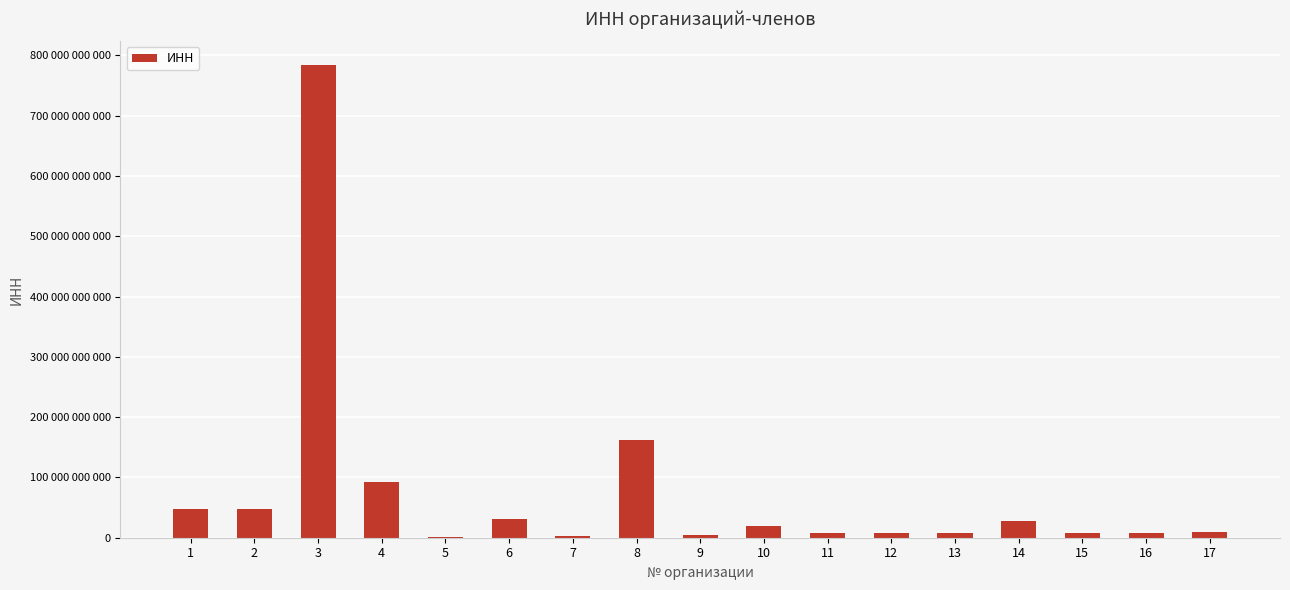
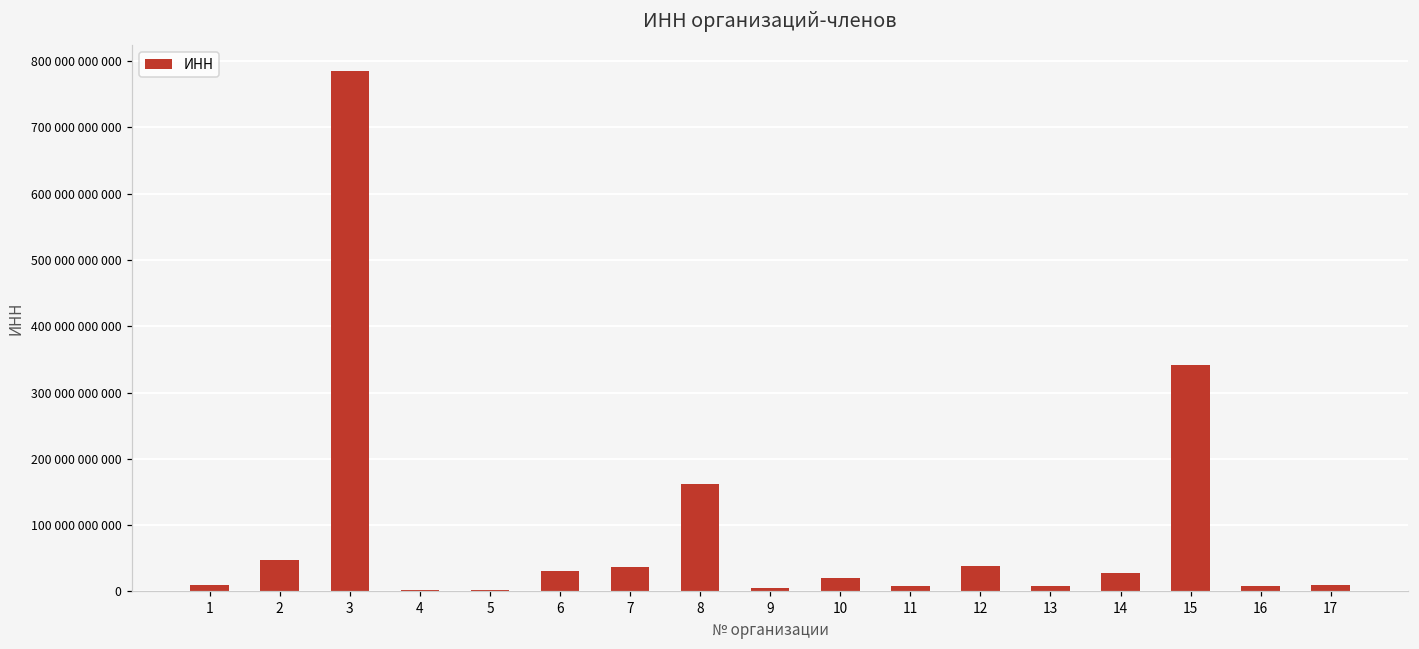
1: 50000000000 -> 10000000000
4: 90000000000 -> 0
7: 0 -> 40000000000
12: 10000000000 -> 40000000000
15: 10000000000 -> 340000000000
